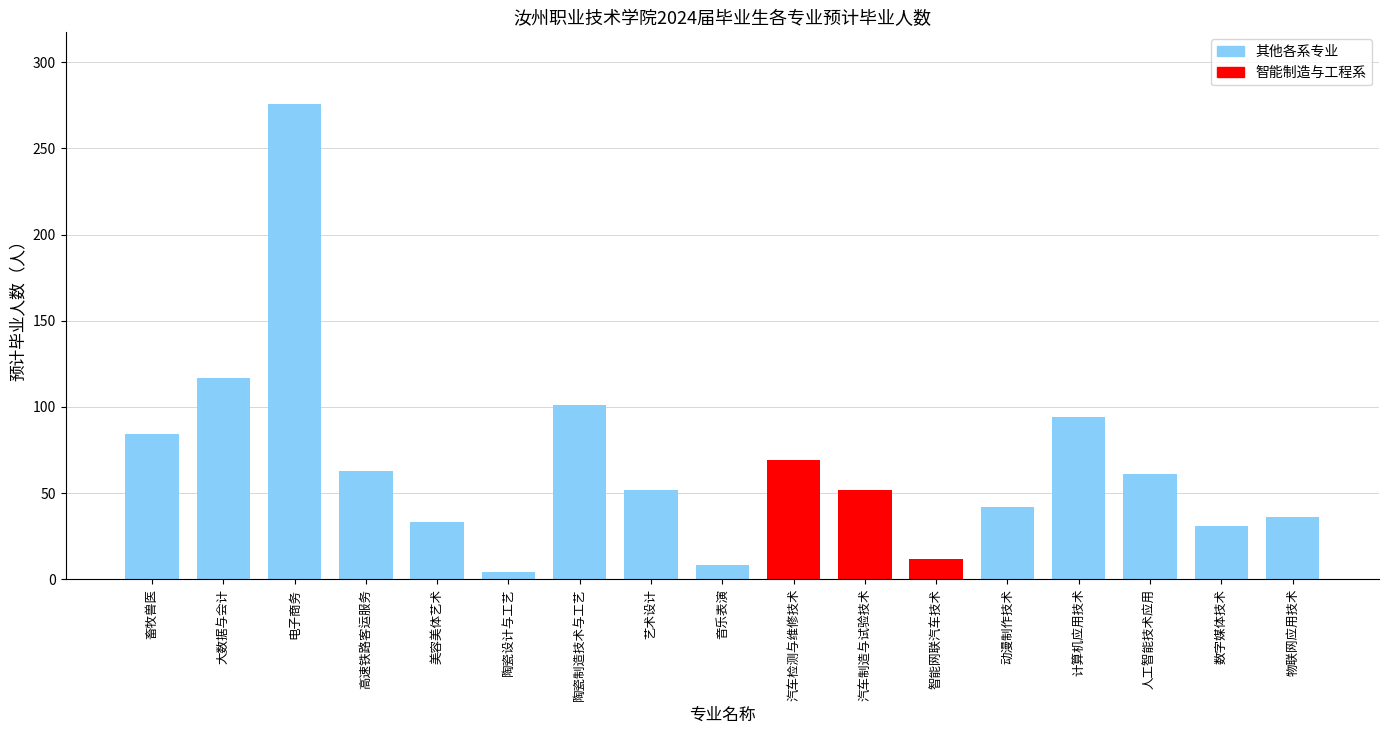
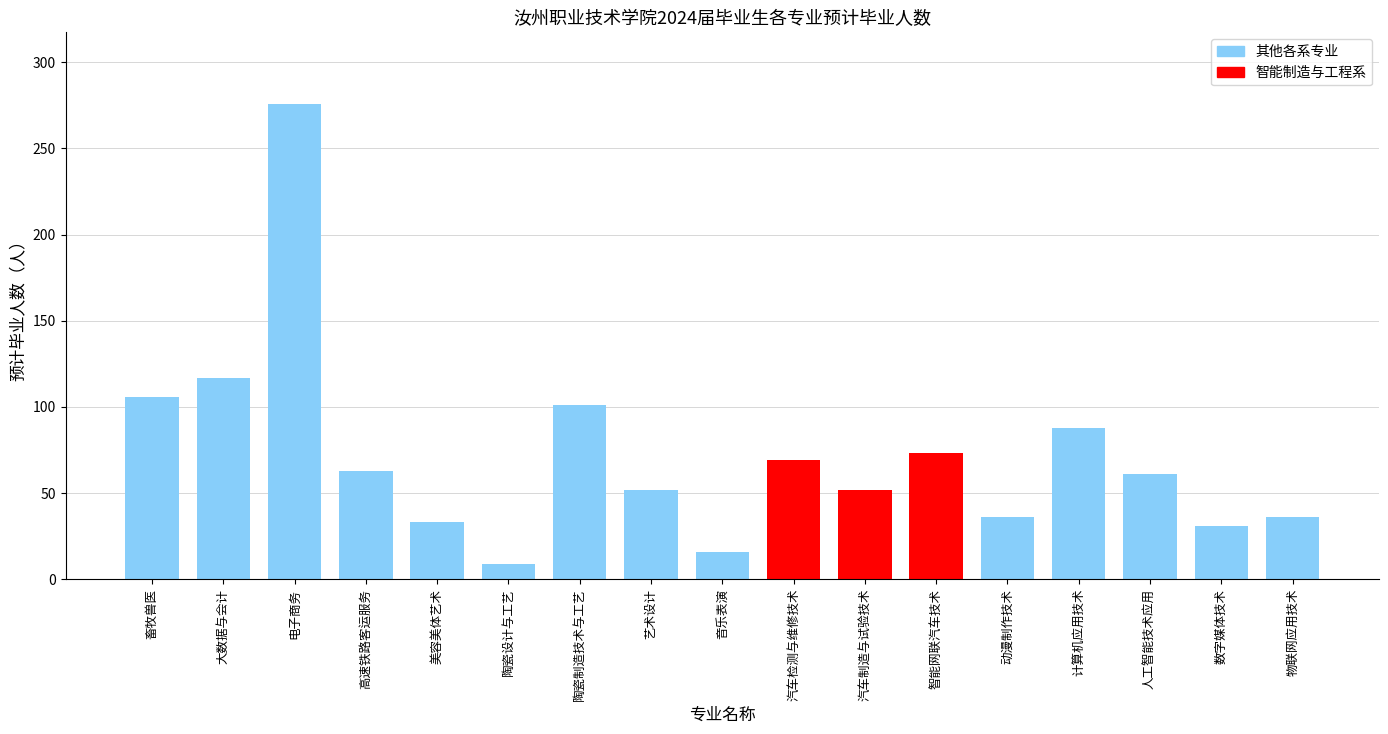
畜牧兽医: 84 -> 106
陶瓷设计与工艺: 4 -> 9
音乐表演: 8 -> 16
智能网联汽车技术: 12 -> 73
动漫制作技术: 42 -> 36
计算机应用技术: 94 -> 88
